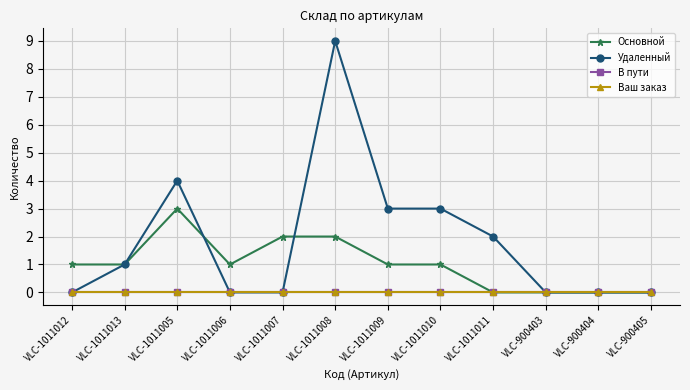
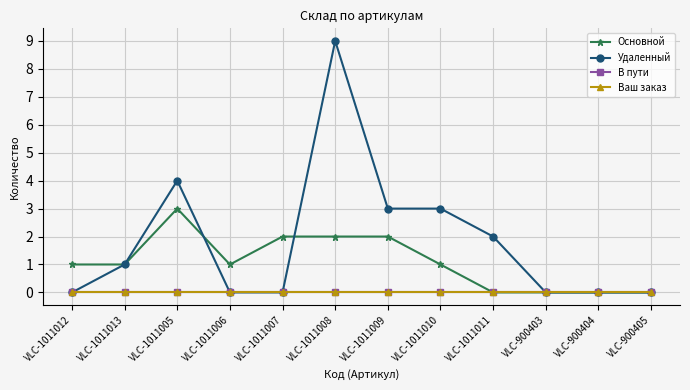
Основной, VLC-1011009: 1 -> 2
